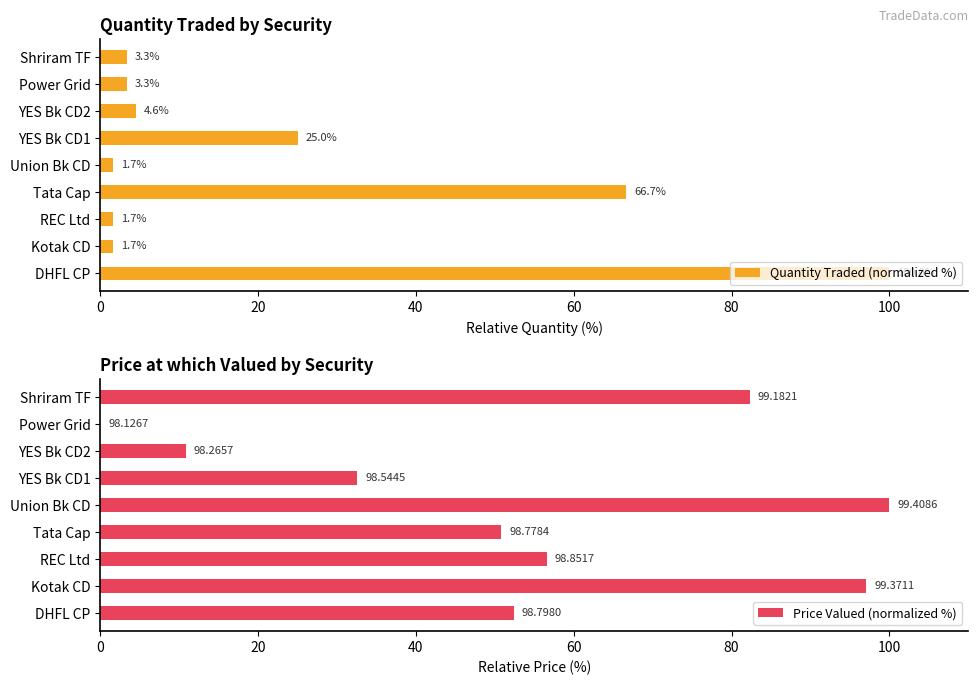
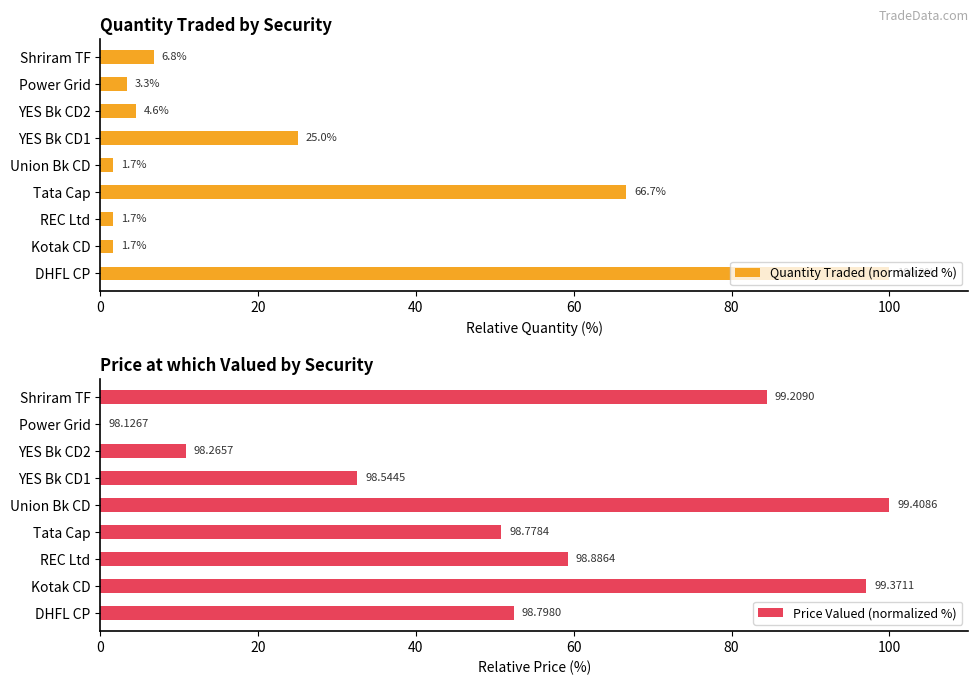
Quantity Traded by Security, Shriram TF: 3.3% -> 6.8%
Price at which Valued by Security, Shriram TF: 99.1821 -> 99.2090
Price at which Valued by Security, REC Ltd: 98.8517 -> 98.8864
